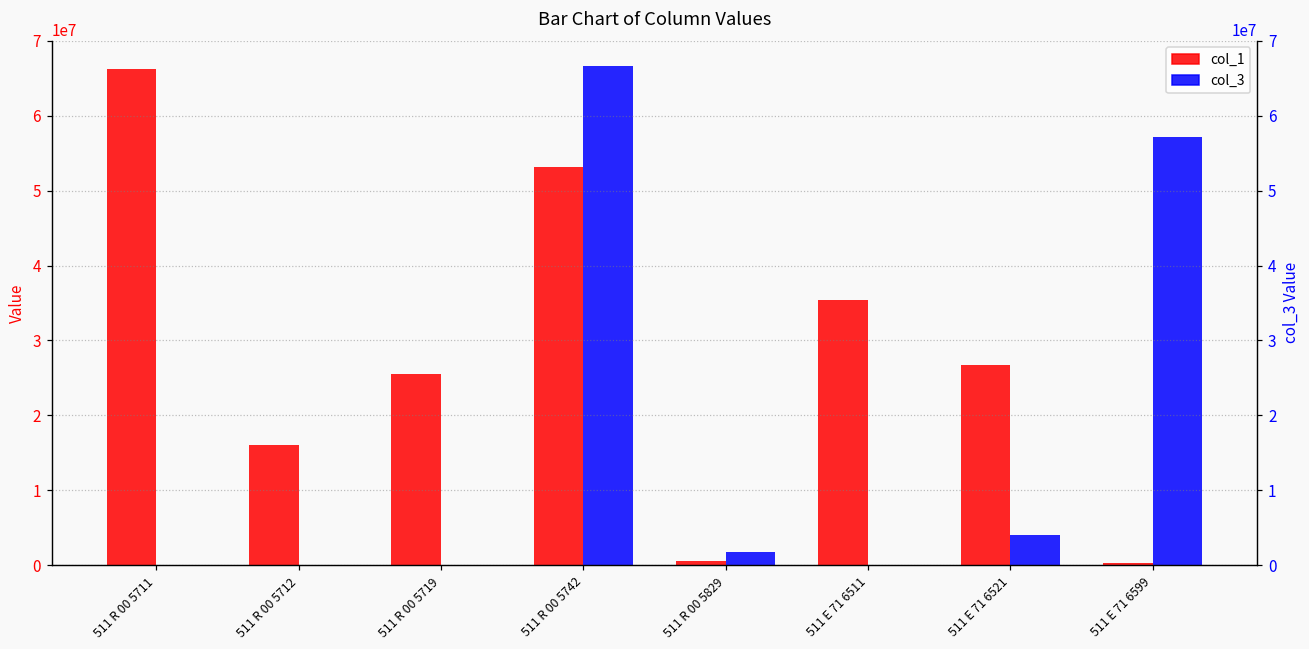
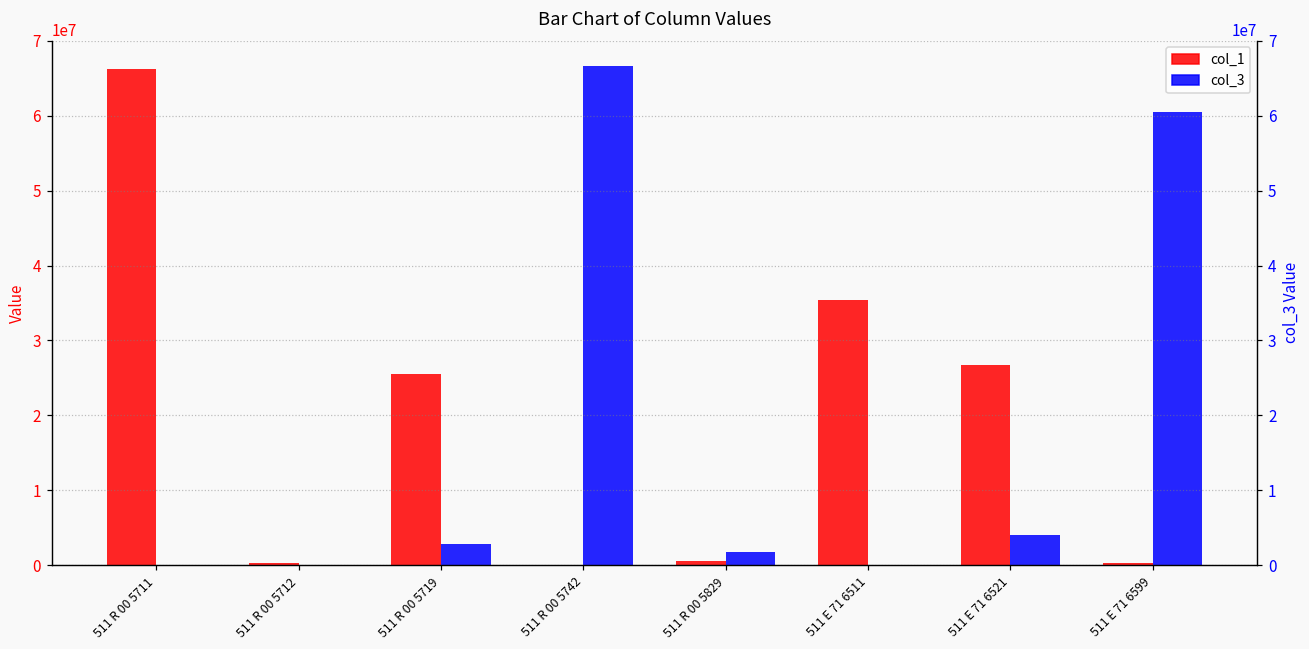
col_1, 511 R 00 5712: 16000000 -> 0
col_3, 511 R 00 5719: 0 -> 3000000
col_1, 511 R 00 5742: 53000000 -> 0
col_3, 511 E 71 6599: 57000000 -> 60000000
